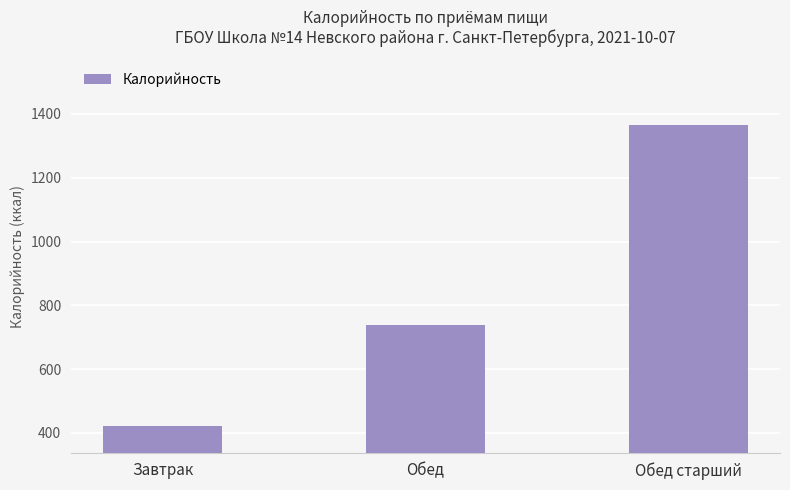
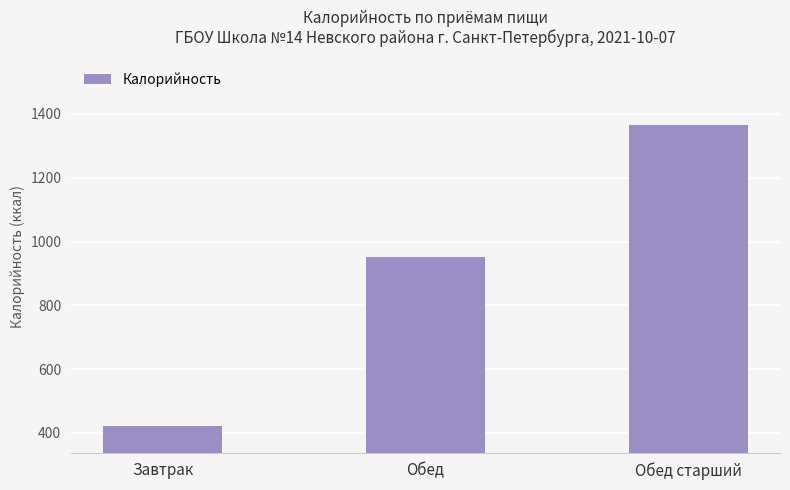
Обед: 740 -> 950
